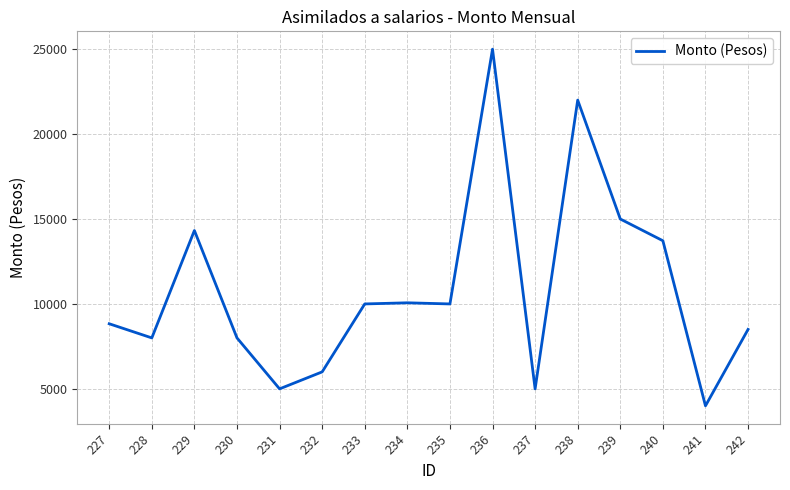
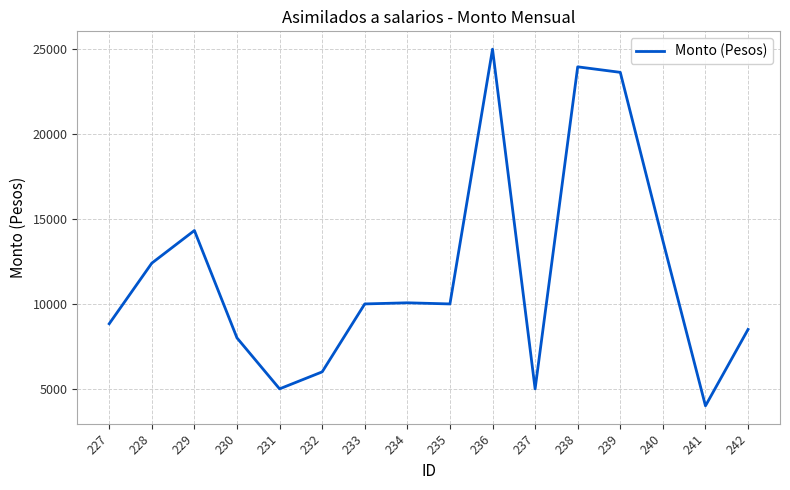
228: 8000 -> 12400
238: 22000 -> 24000
239: 15000 -> 23600
